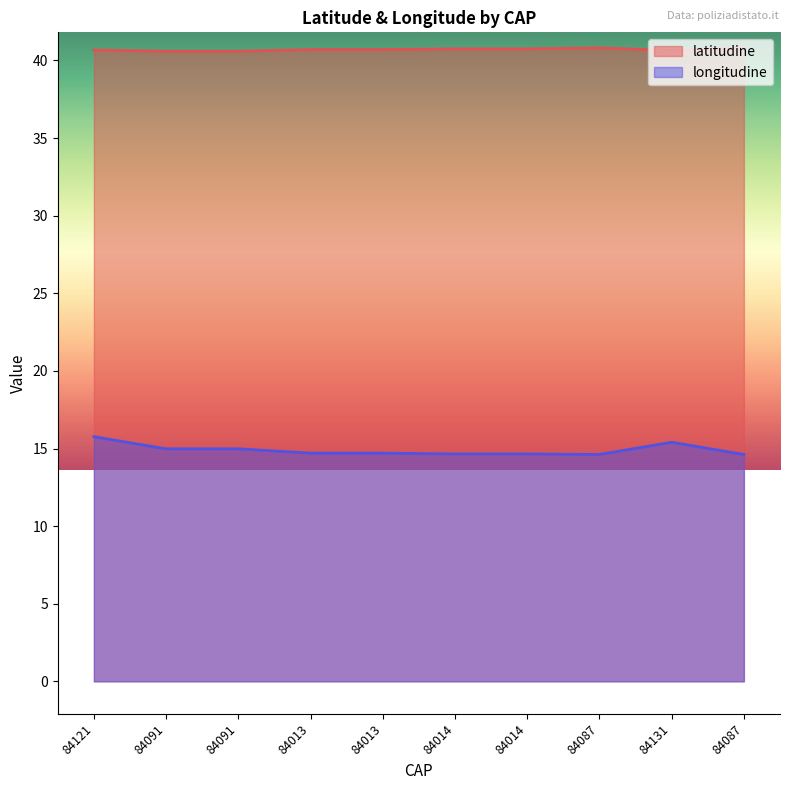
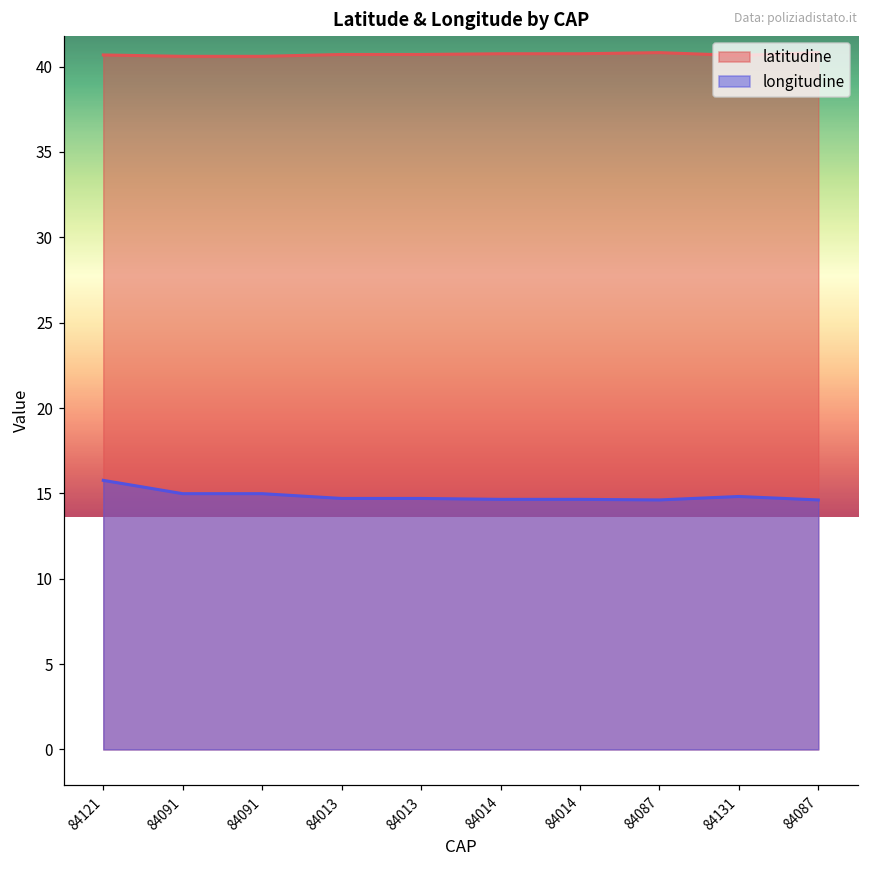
longitudine, 84131: 15.4 -> 14.8
